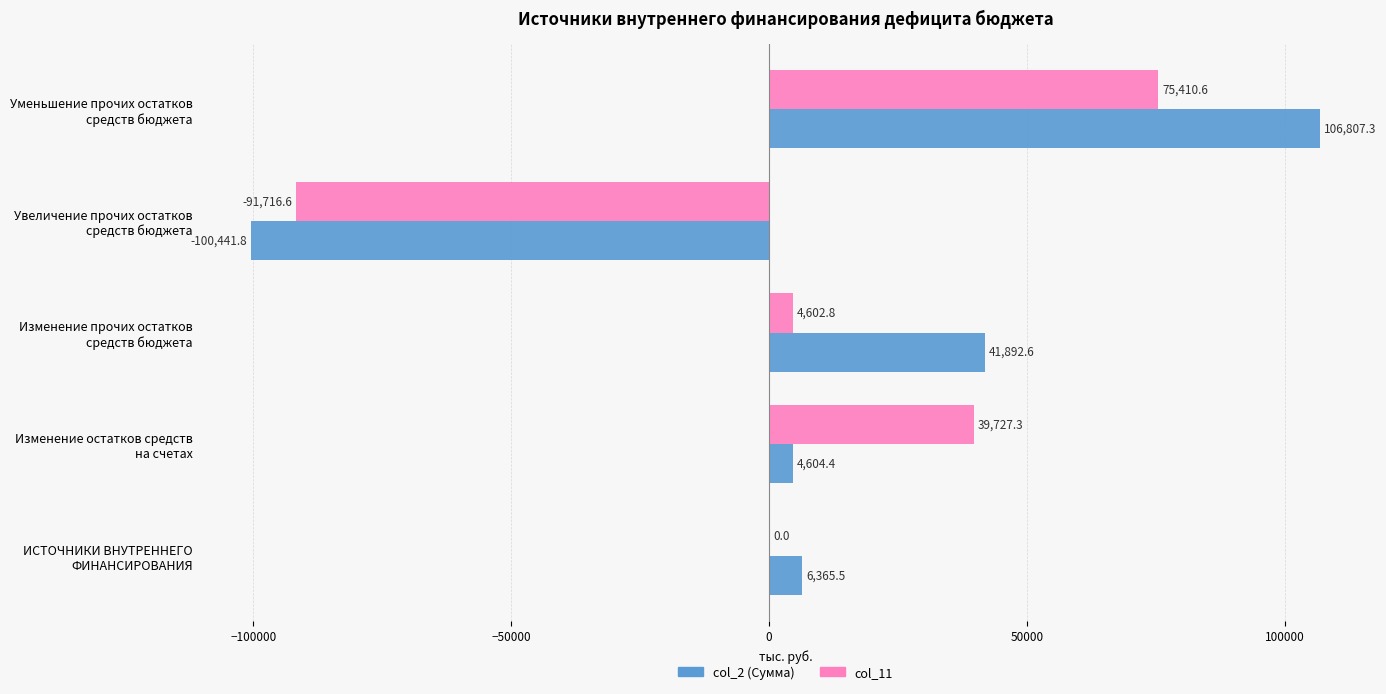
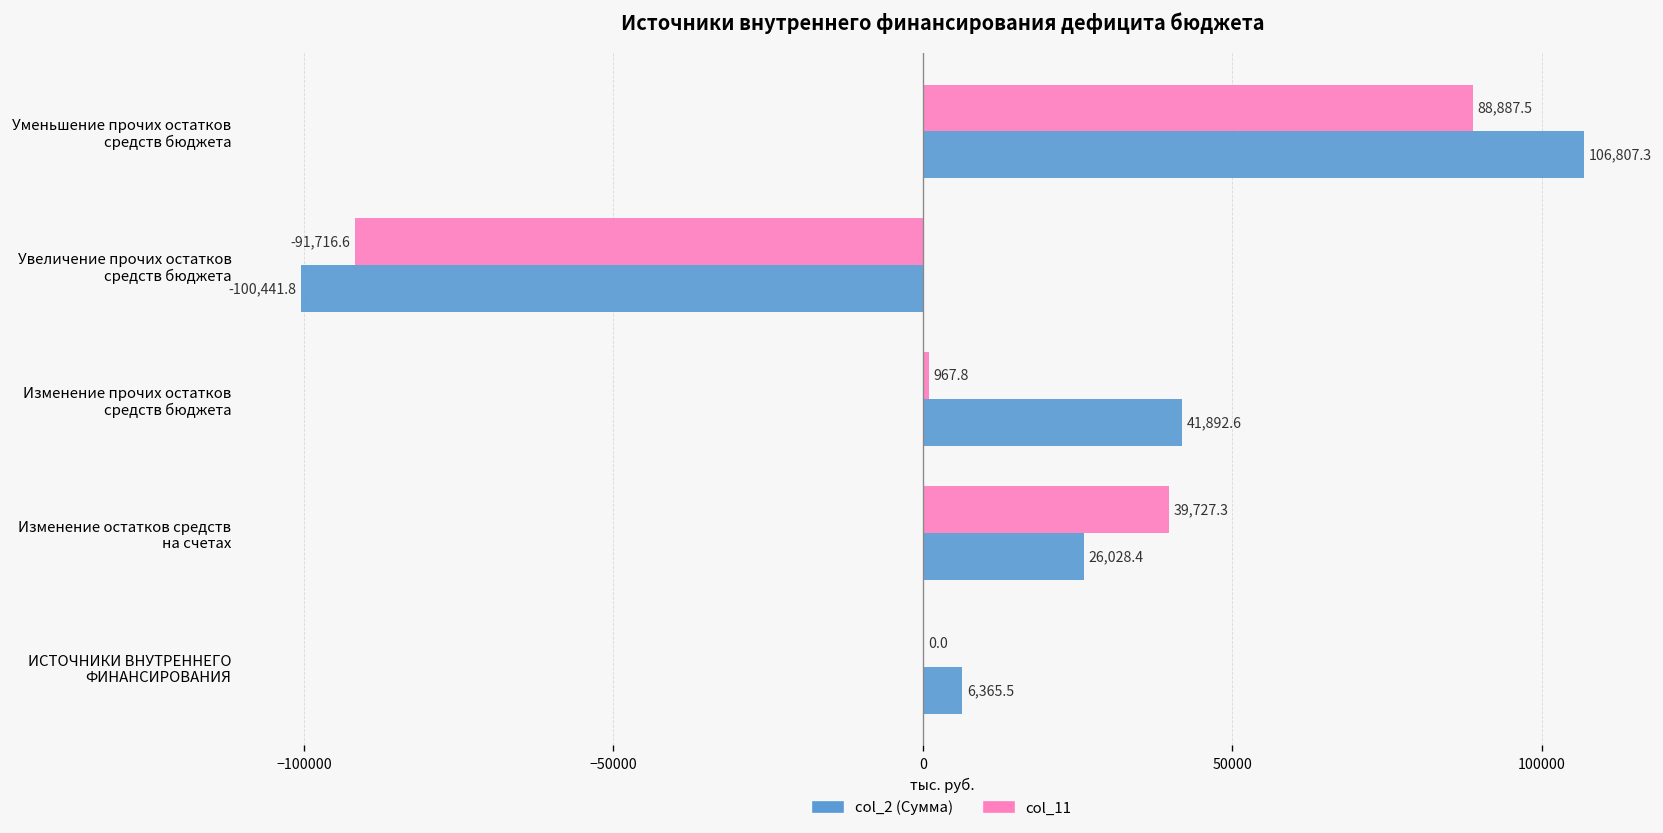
col_11, Уменьшение прочих остатков средств бюджета: 75,410.6 -> 88,887.5
col_11, Изменение прочих остатков средств бюджета: 4,602.8 -> 967.8
col_2 (Сумма), Изменение остатков средств на счетах: 4,604.4 -> 26,028.4
